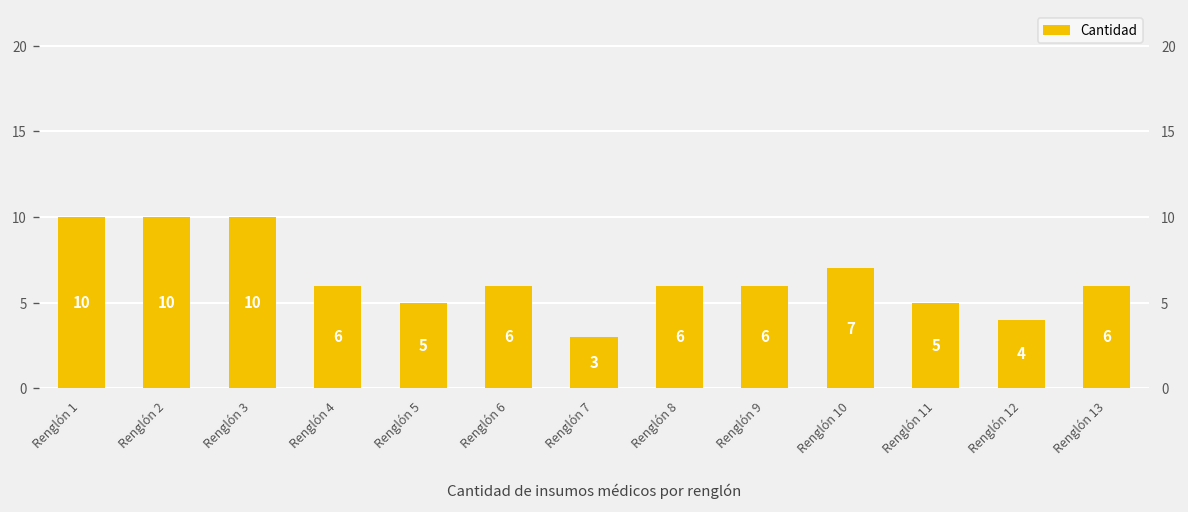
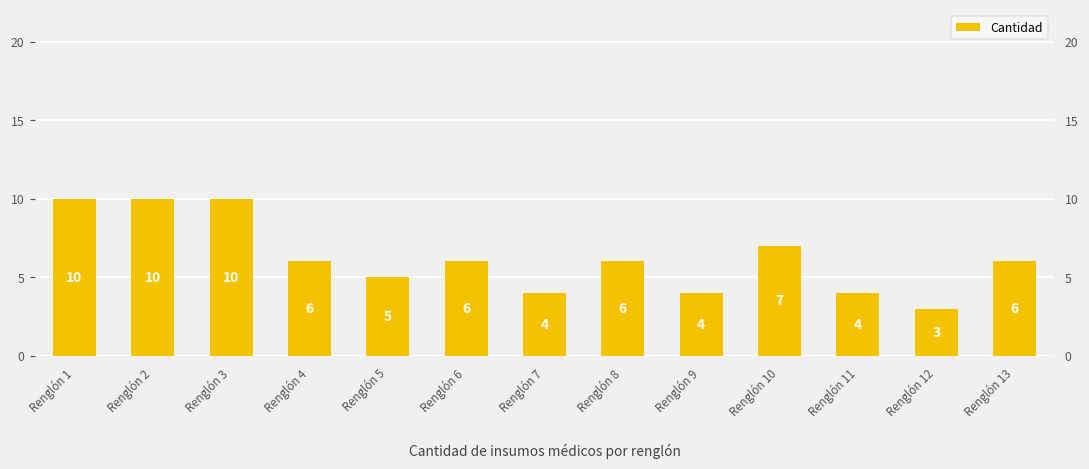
Renglón 7: 3 -> 4
Renglón 9: 6 -> 4
Renglón 11: 5 -> 4
Renglón 12: 4 -> 3
